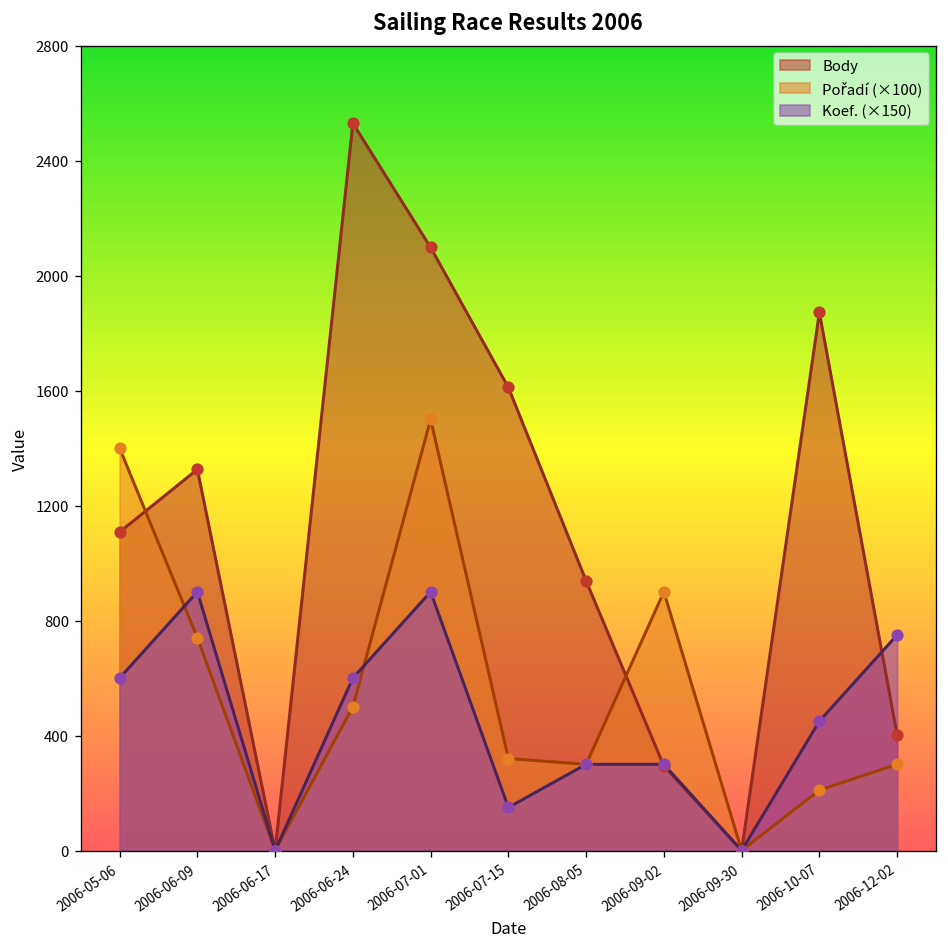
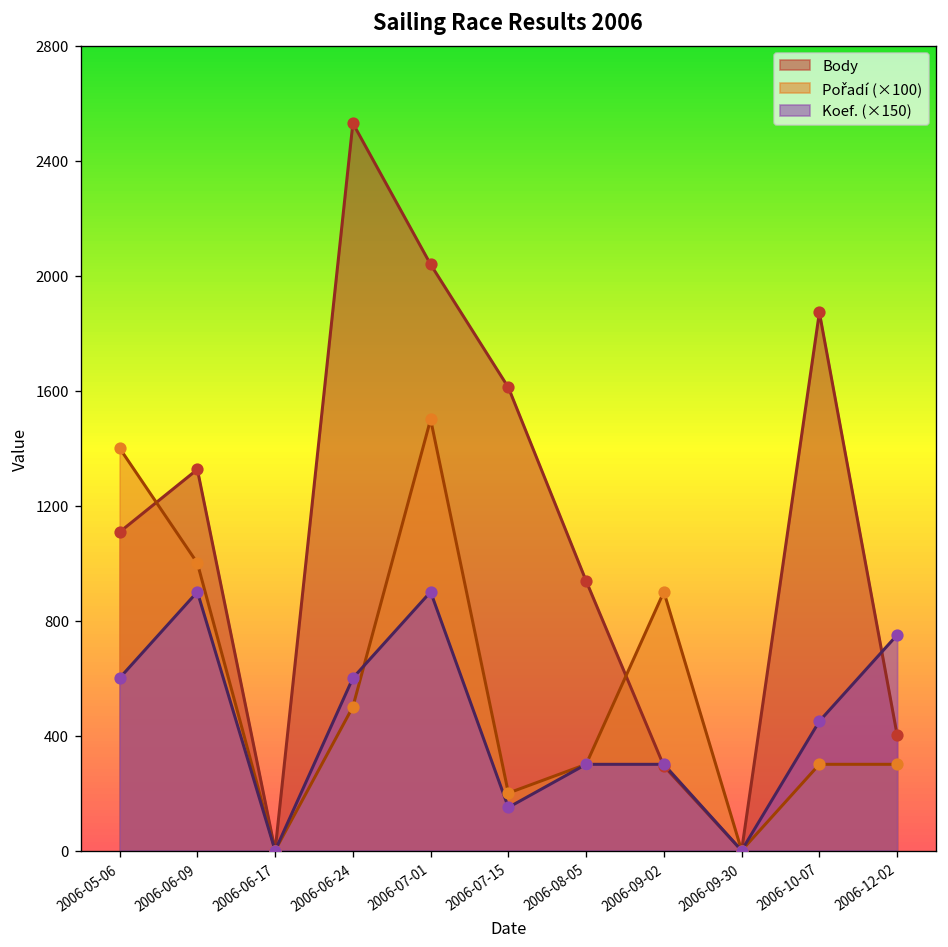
Pořadí (×100), 2006-06-09: 740 -> 1000
Body, 2006-07-01: 2100 -> 2040
Pořadí (×100), 2006-07-15: 320 -> 200
Pořadí (×100), 2006-10-07: 210 -> 300
